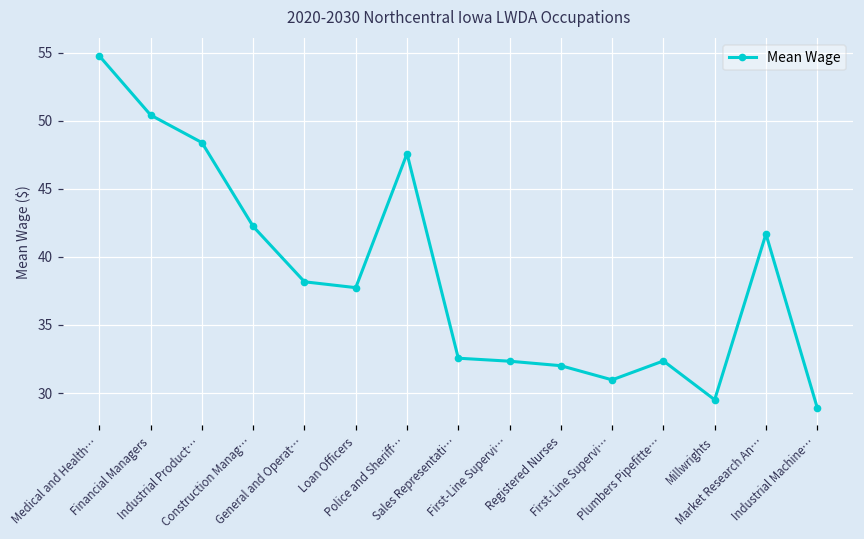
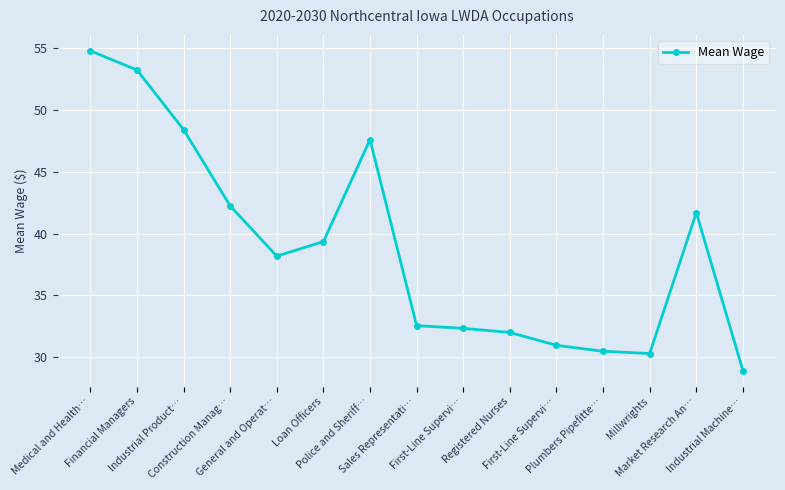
Financial Managers: 50.4 -> 53.2
Loan Officers: 37.7 -> 39.4
Plumbers Pipefitte…: 32.4 -> 30.5
Millwrights: 29.5 -> 30.3
